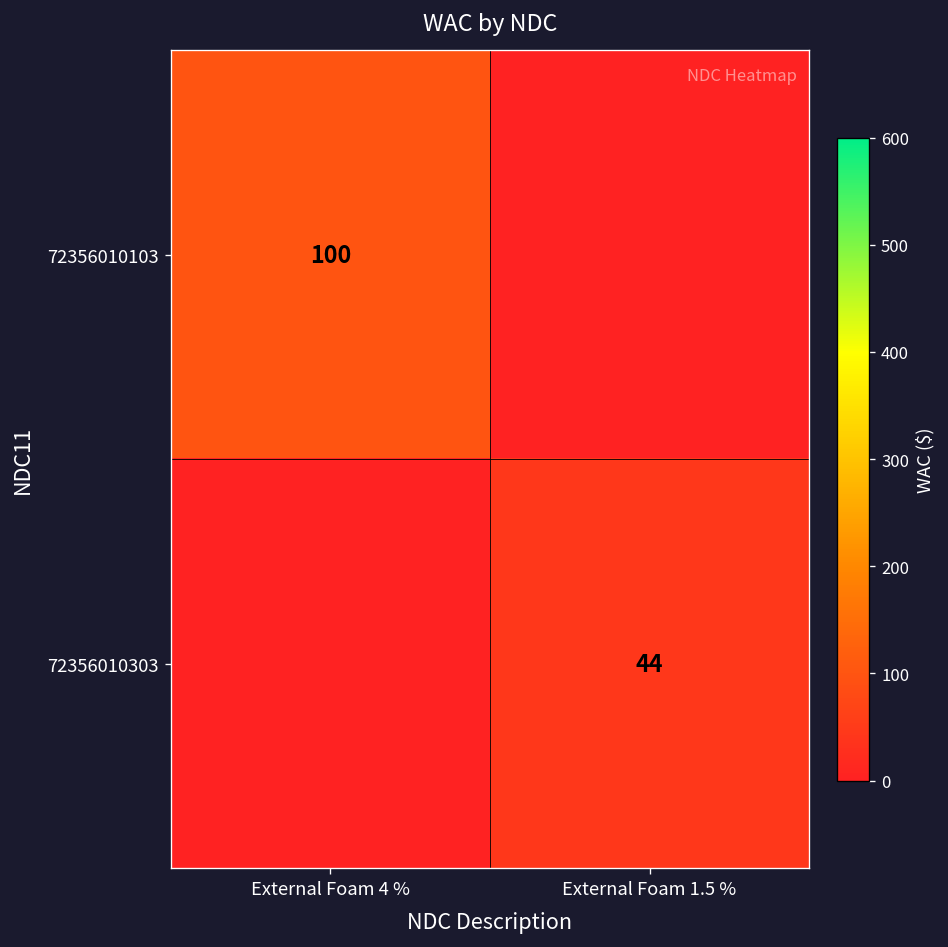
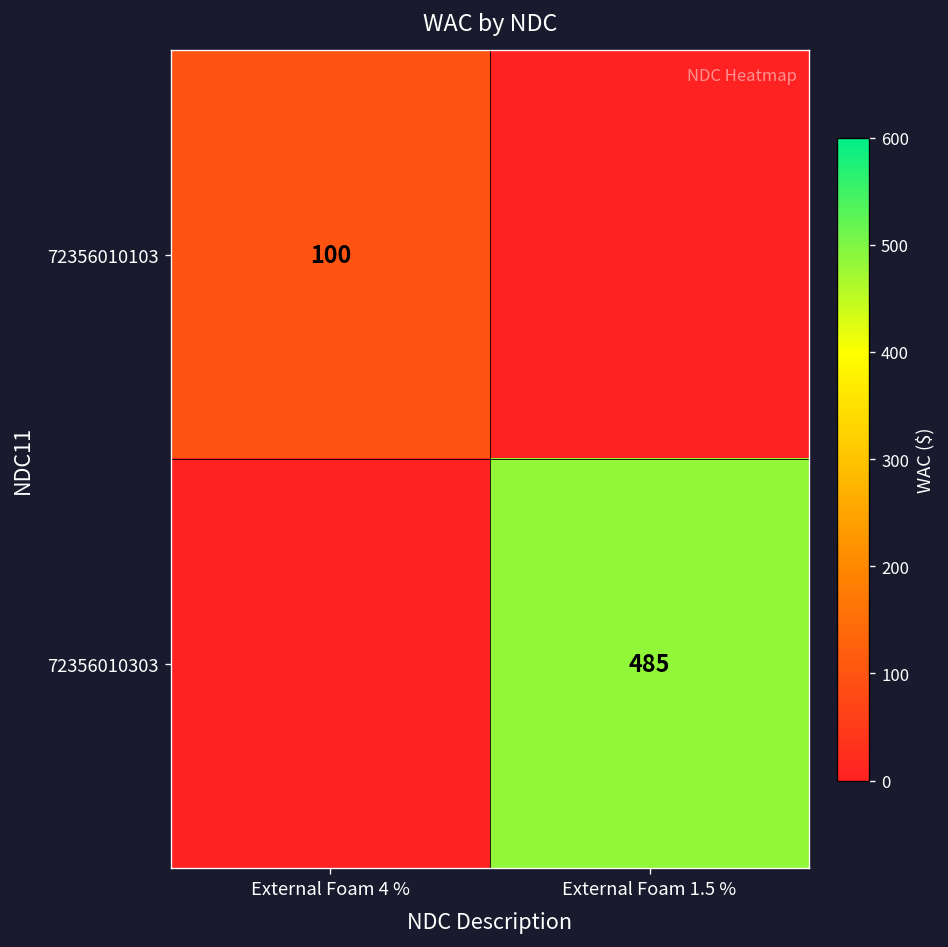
72356010303, External Foam 1.5 %: 44 -> 485
